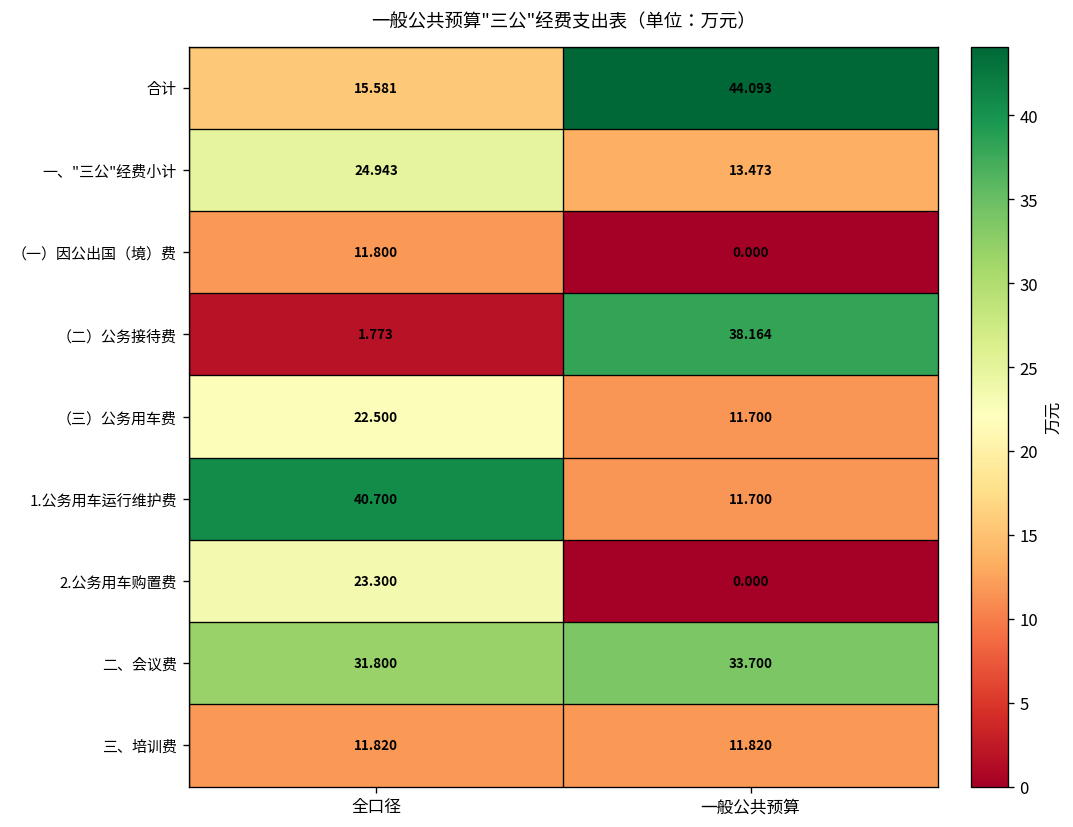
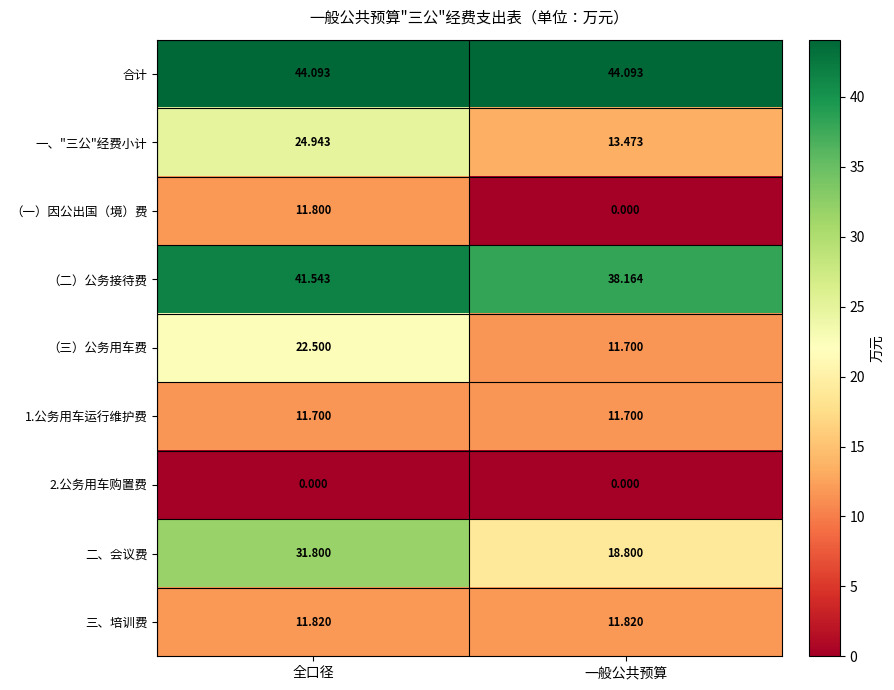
合计, 全口径: 15.581 -> 44.093
（二）公务接待费, 全口径: 1.773 -> 41.543
1.公务用车运行维护费, 全口径: 40.700 -> 11.700
2.公务用车购置费, 全口径: 23.300 -> 0.000
二、会议费, 一般公共预算: 33.700 -> 18.800
